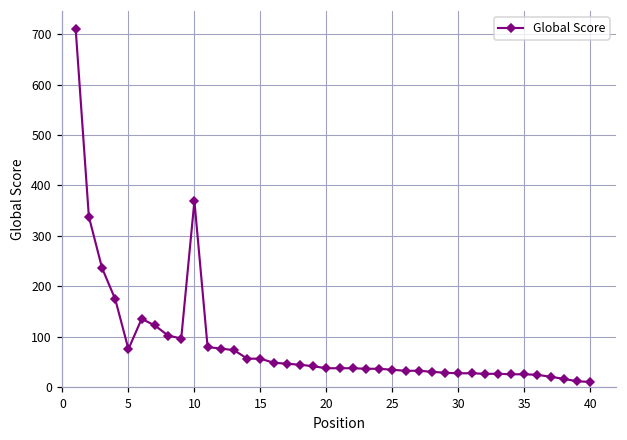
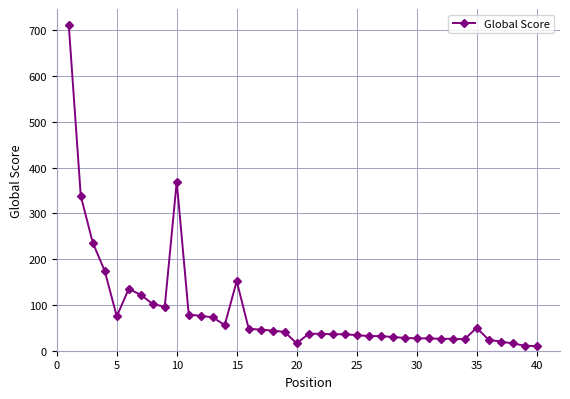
15: 60 -> 150
20: 40 -> 20
35: 30 -> 50
